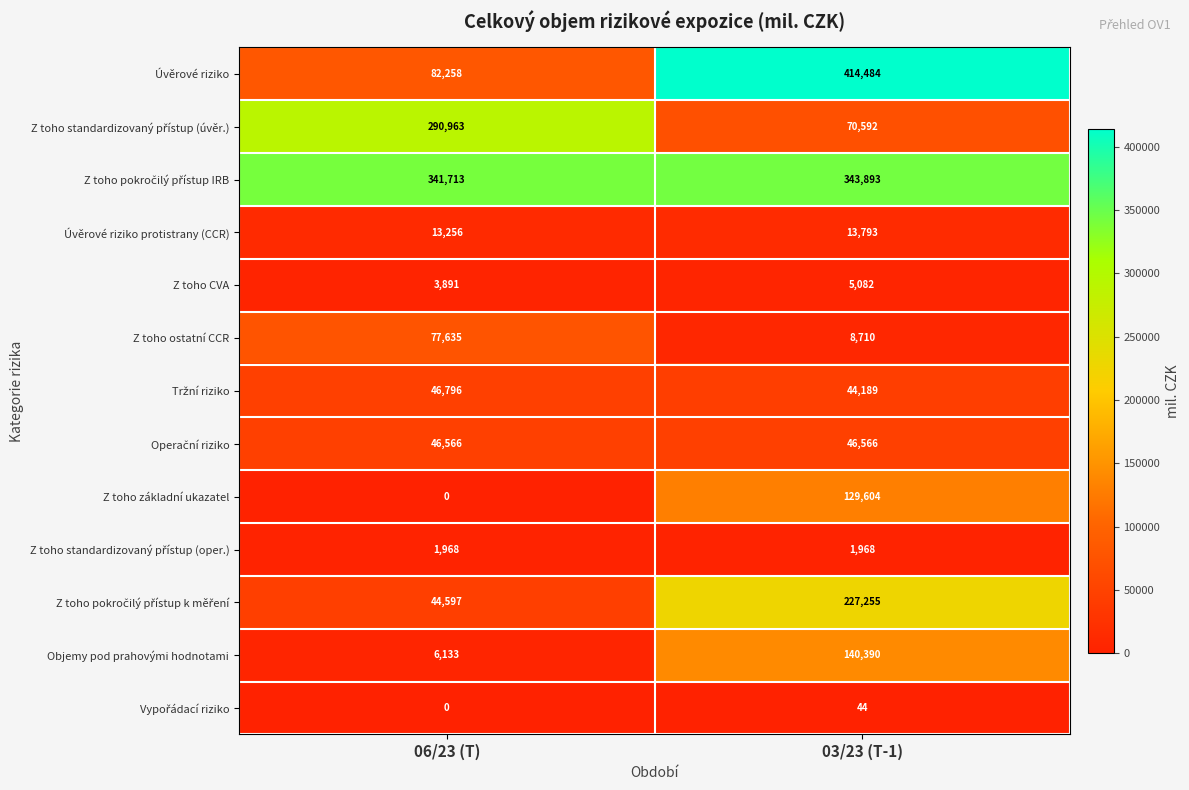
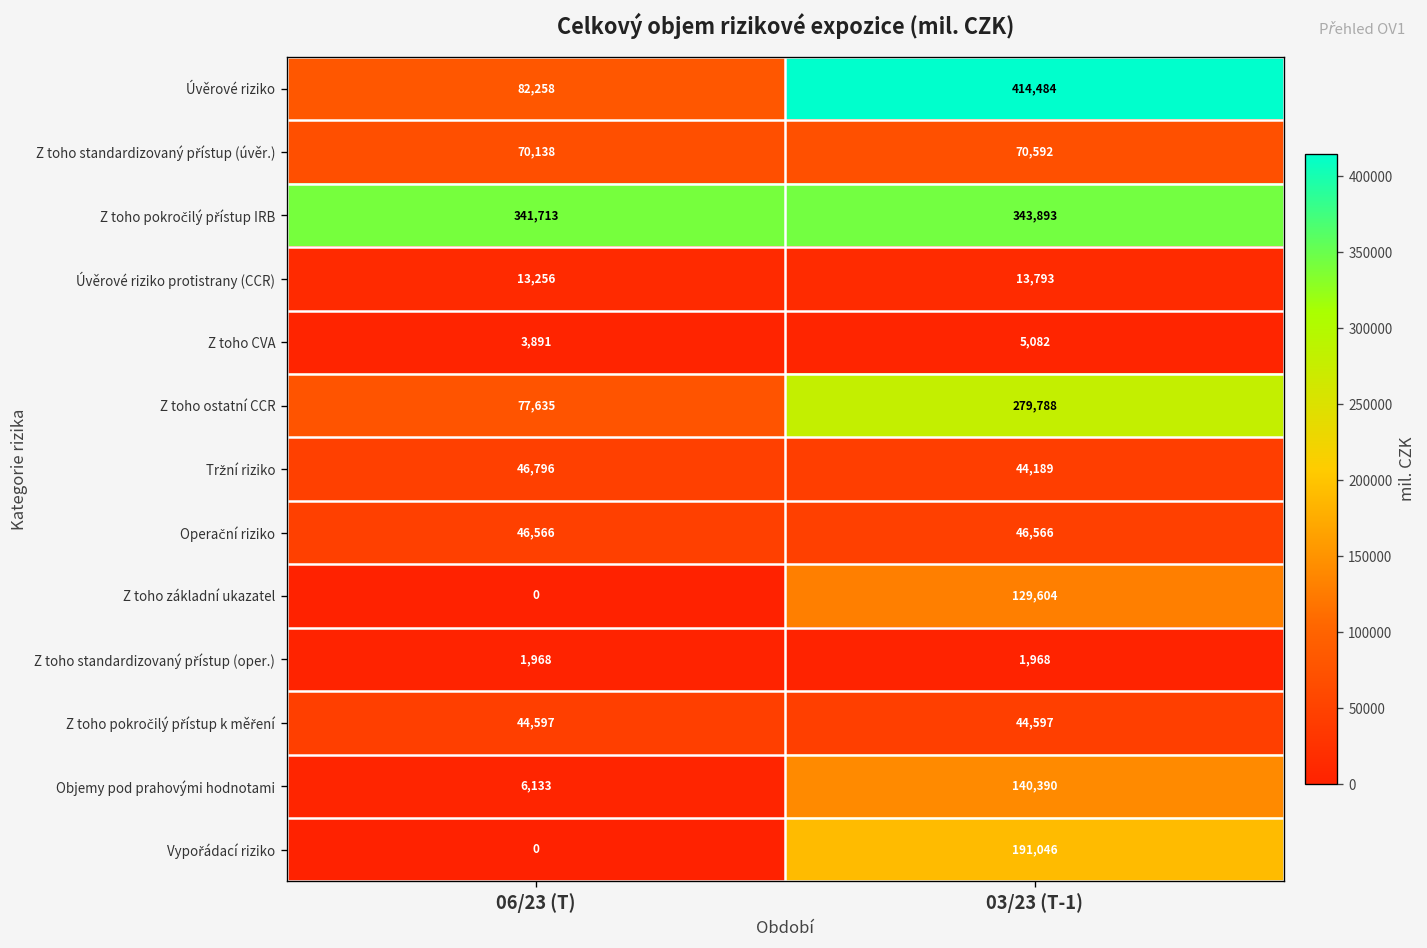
Z toho standardizovaný přístup (úvěr.), 06/23 (T): 290,963 -> 70,138
Z toho ostatní CCR, 03/23 (T-1): 8,710 -> 279,788
Z toho pokročilý přístup k měření, 03/23 (T-1): 227,255 -> 44,597
Vypořádací riziko, 03/23 (T-1): 44 -> 191,046
